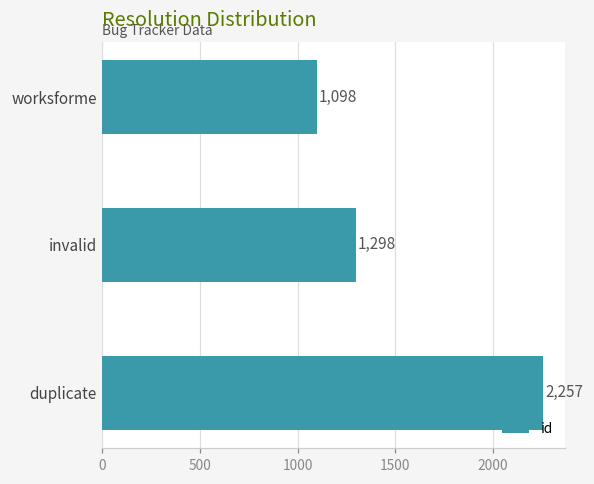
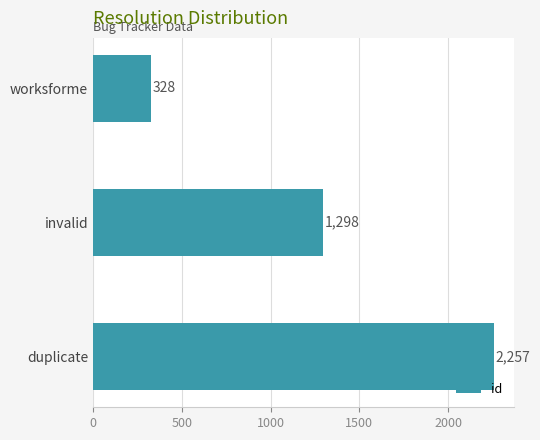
worksforme: 1,098 -> 328
